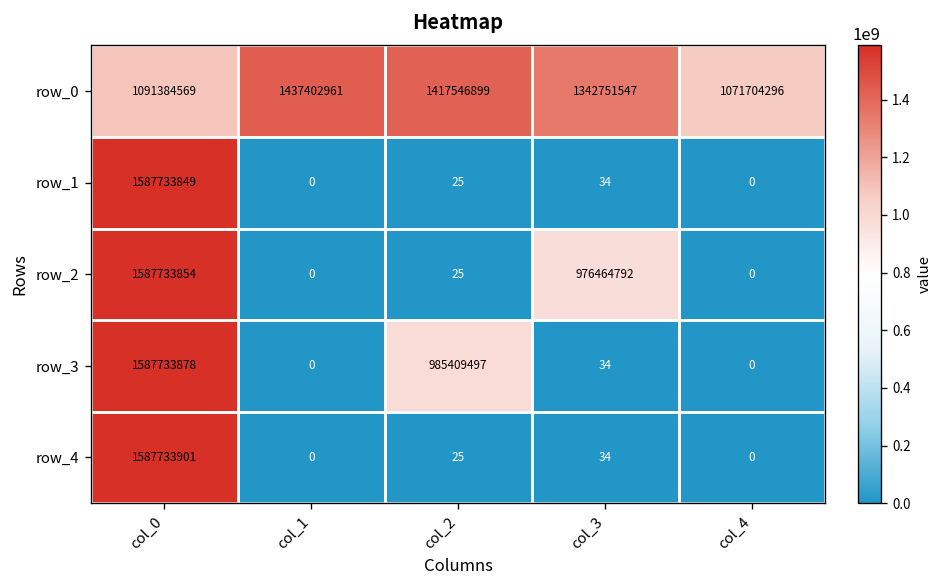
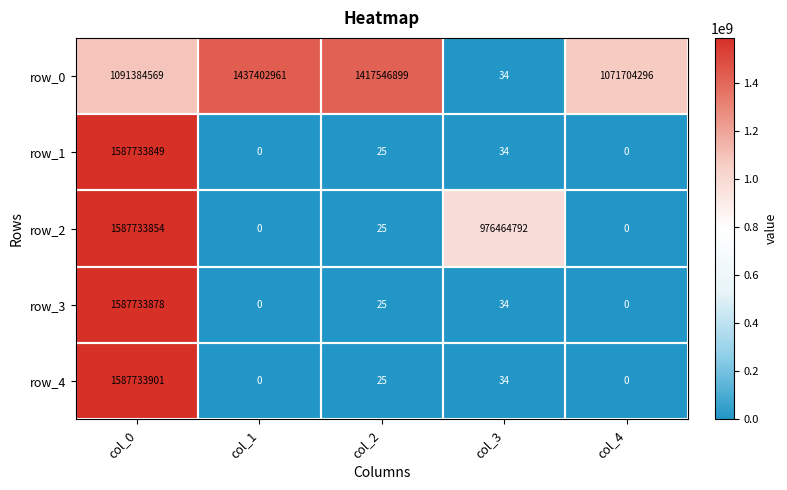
row_0, col_3: 1342751547 -> 34
row_3, col_2: 985409497 -> 25
